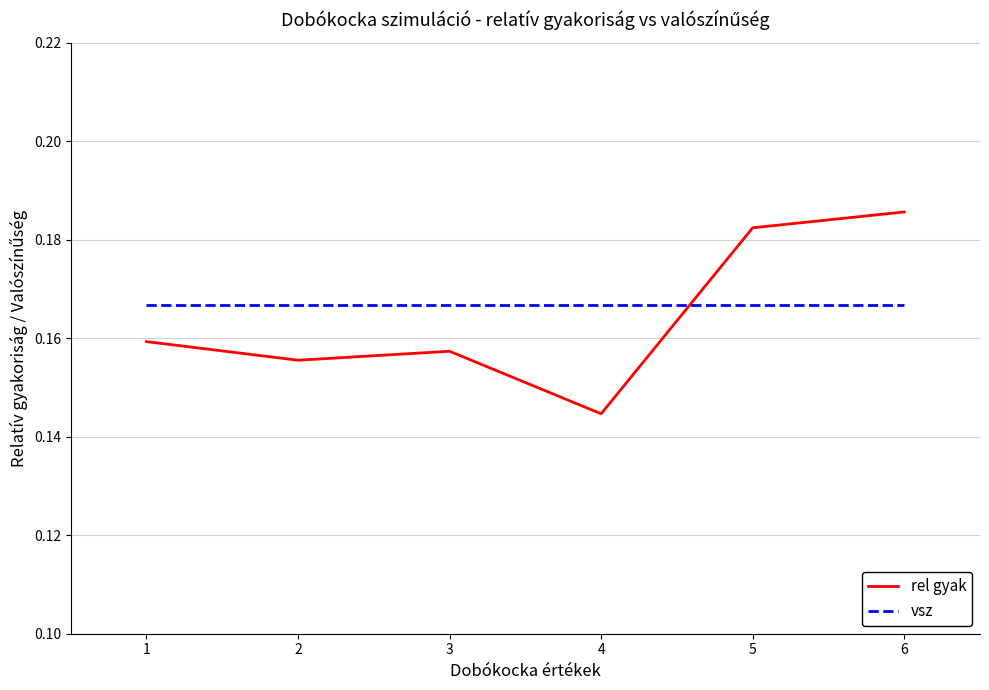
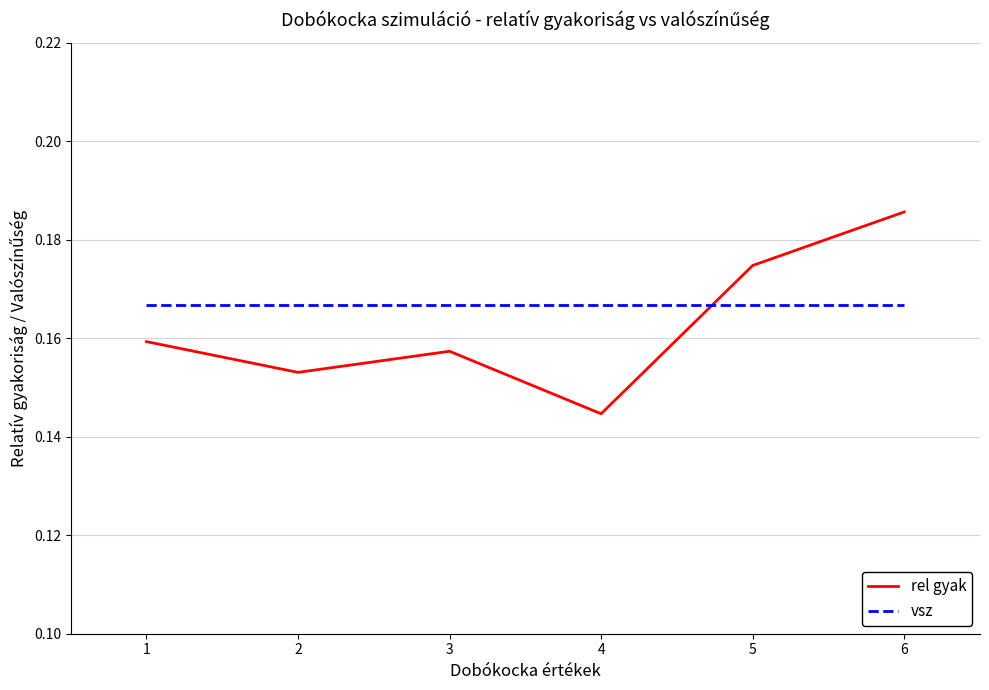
rel gyak, 2: 0.156 -> 0.153
rel gyak, 5: 0.182 -> 0.175
